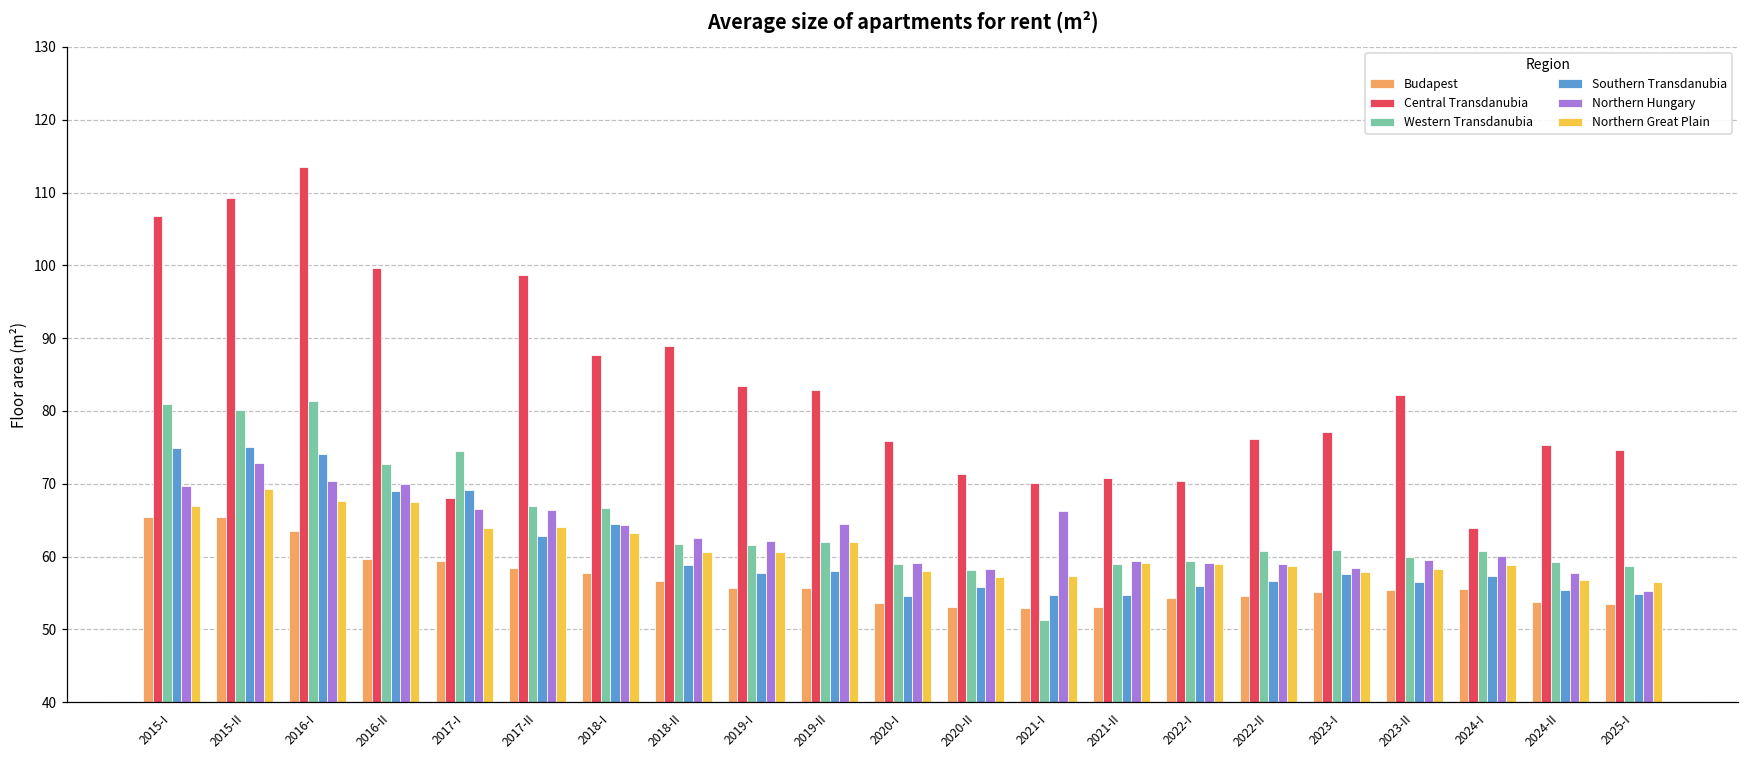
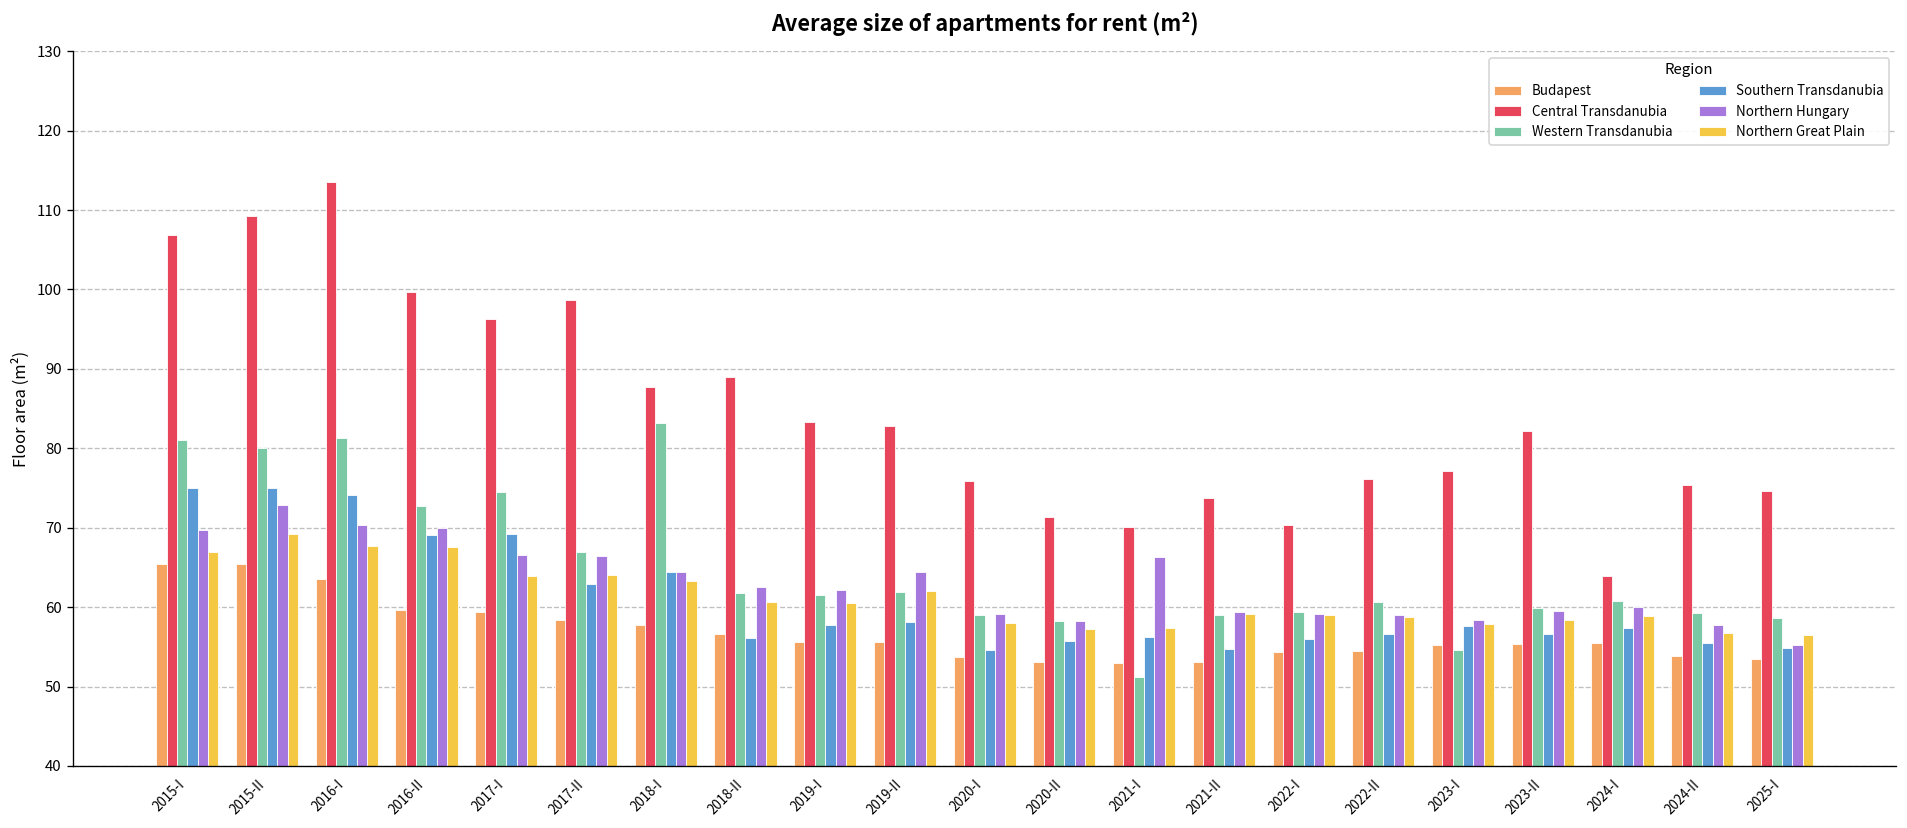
Central Transdanubia, 2017-I: 68 -> 96
Western Transdanubia, 2018-I: 67 -> 83
Southern Transdanubia, 2018-II: 59 -> 56
Southern Transdanubia, 2021-I: 55 -> 56
Central Transdanubia, 2021-II: 71 -> 74
Western Transdanubia, 2023-I: 61 -> 55
